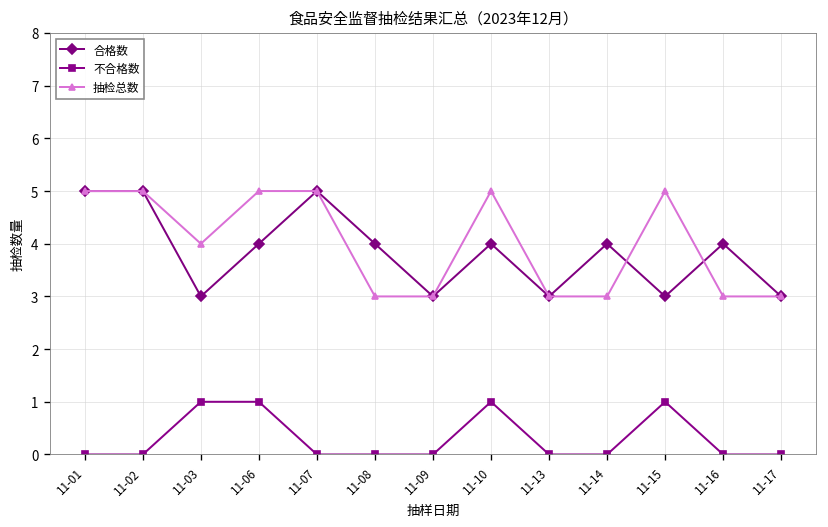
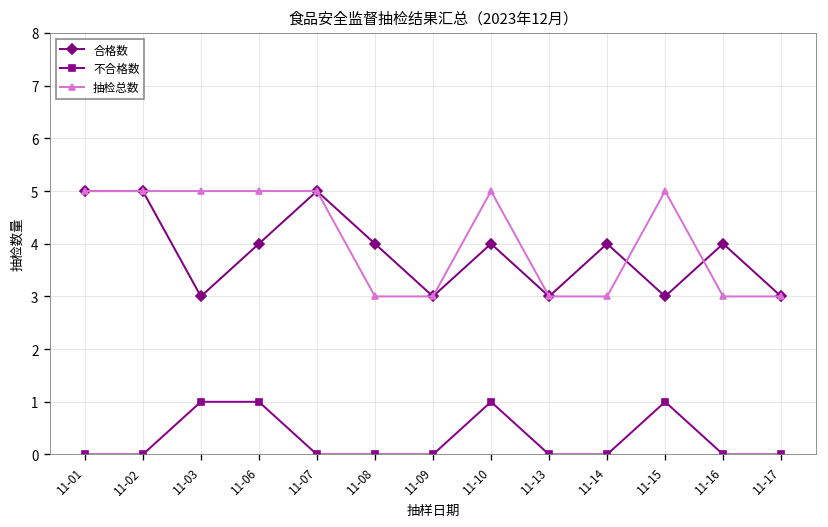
抽检总数, 11-03: 4 -> 5
